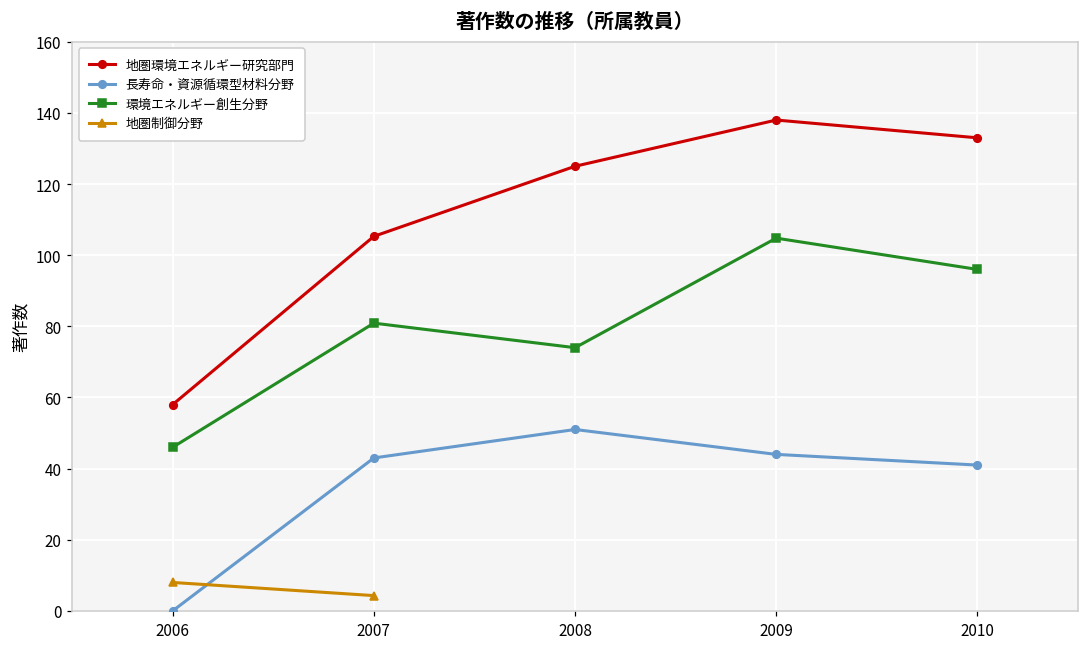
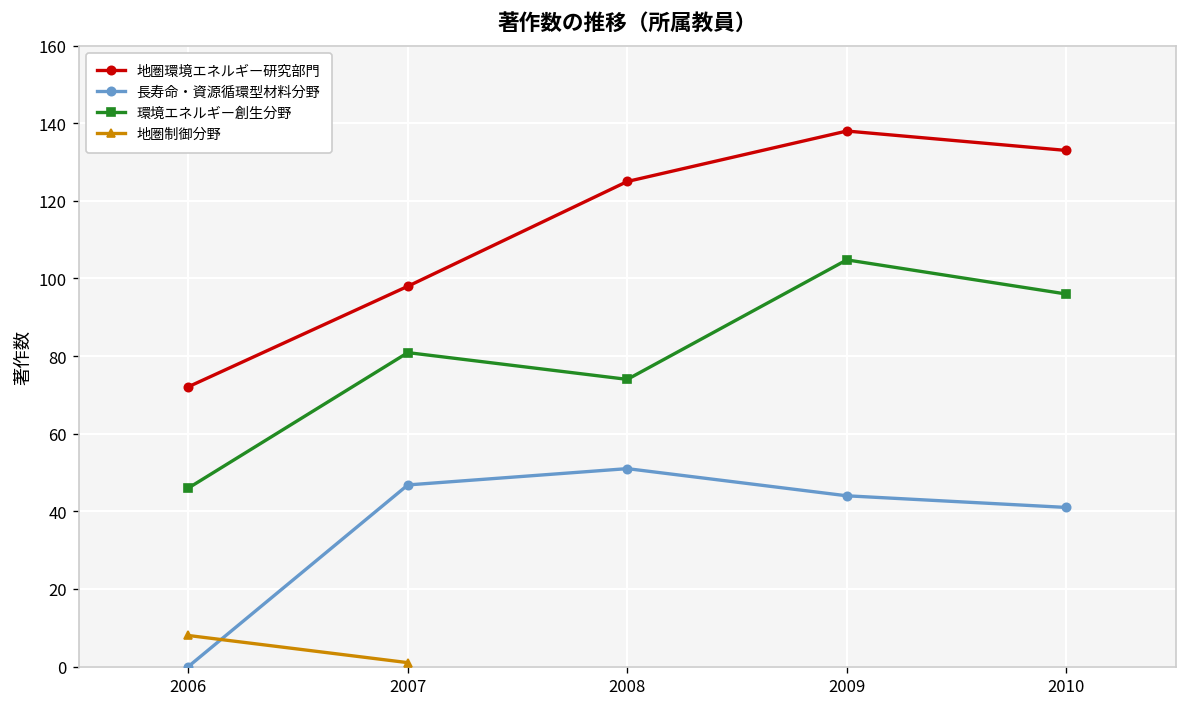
地圏環境エネルギー研究部門, 2006: 58 -> 72
地圏環境エネルギー研究部門, 2007: 105 -> 98
長寿命・資源循環型材料分野, 2007: 43 -> 47
地圏制御分野, 2007: 4 -> 1
